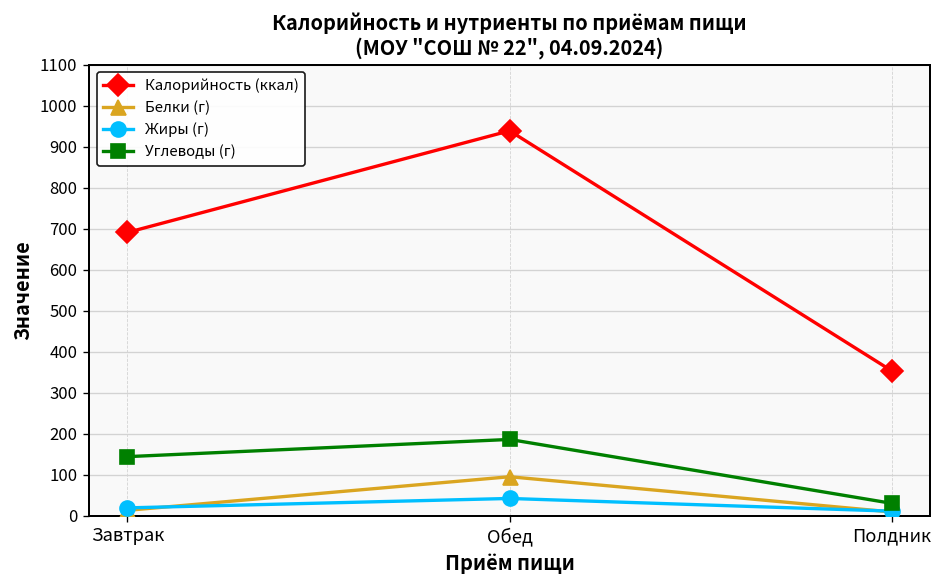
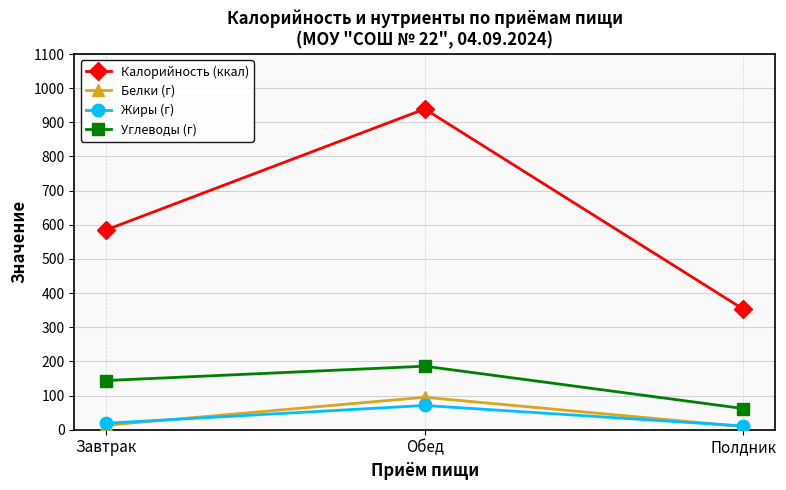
Калорийность (ккал), Завтрак: 690 -> 590
Жиры (г), Обед: 40 -> 70
Углеводы (г), Полдник: 30 -> 60
